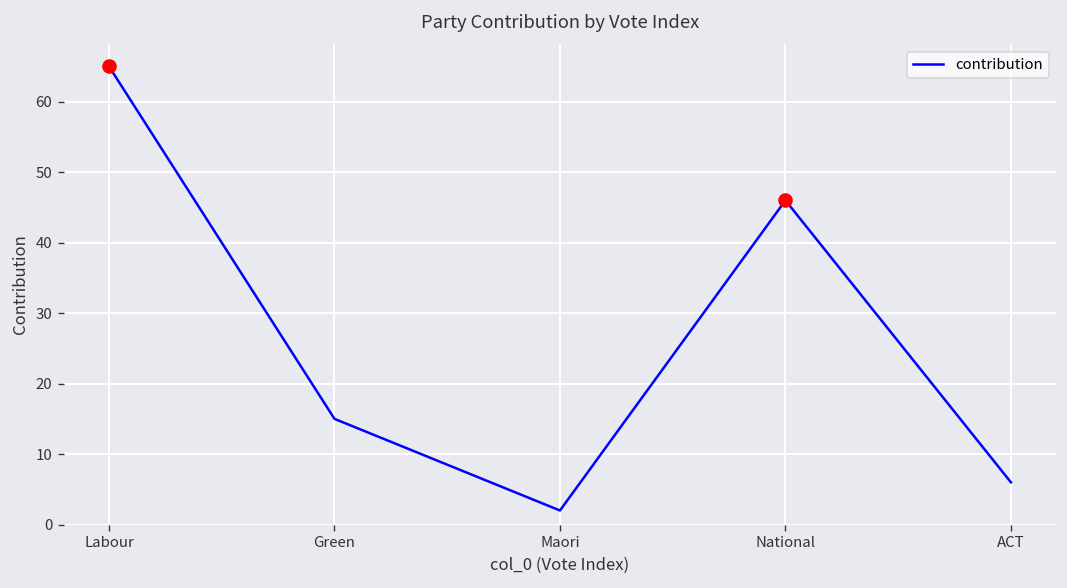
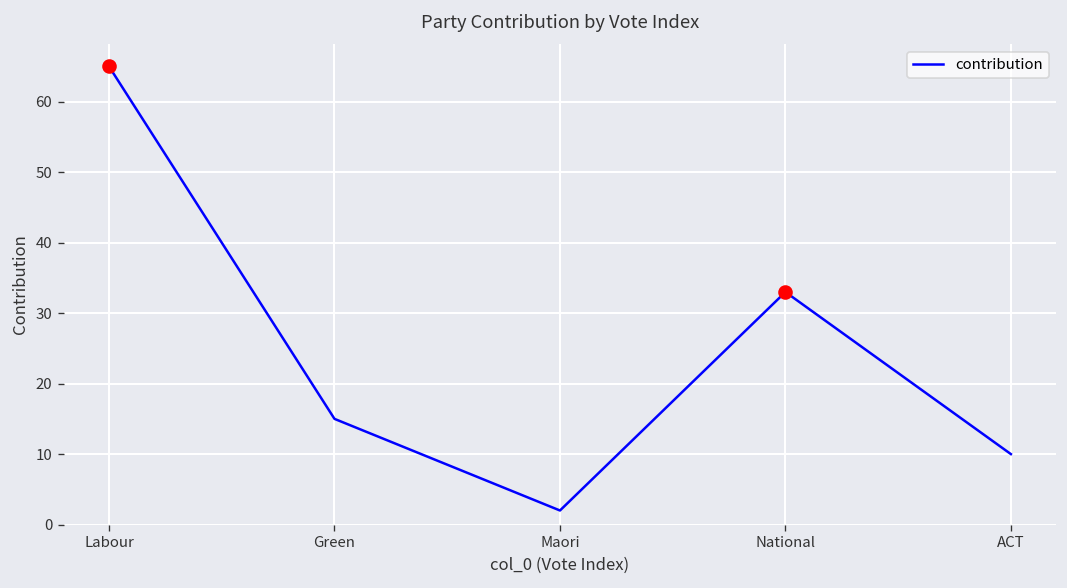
contribution, National: 46 -> 33
contribution, ACT: 6 -> 10
